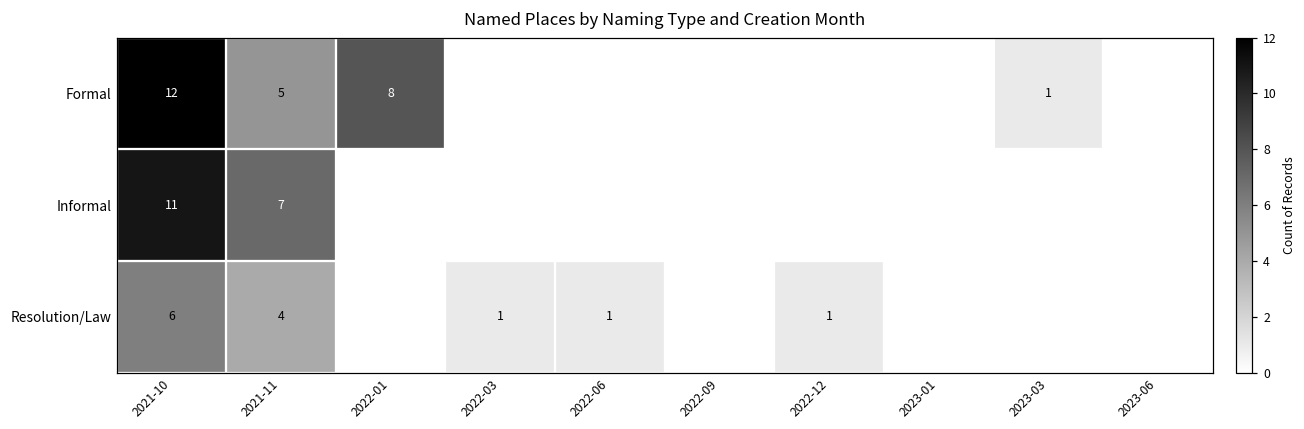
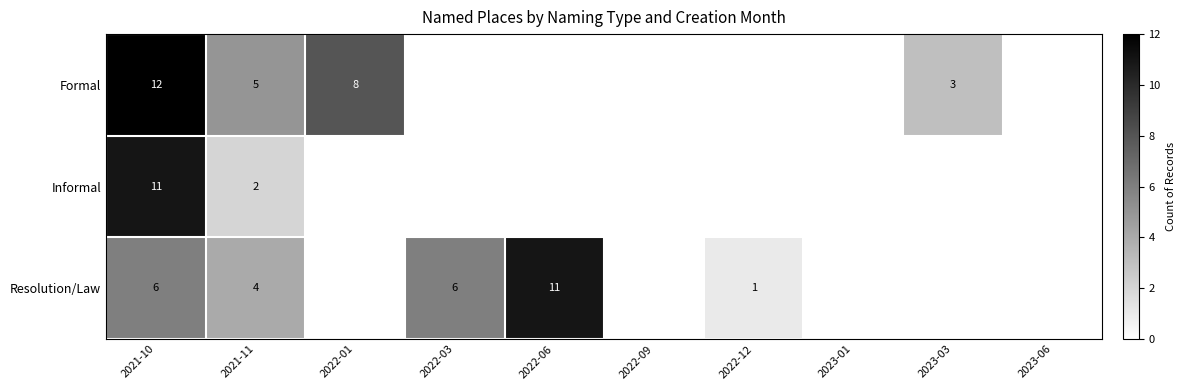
Formal, 2023-03: 1 -> 3
Informal, 2021-11: 7 -> 2
Resolution/Law, 2022-03: 1 -> 6
Resolution/Law, 2022-06: 1 -> 11
